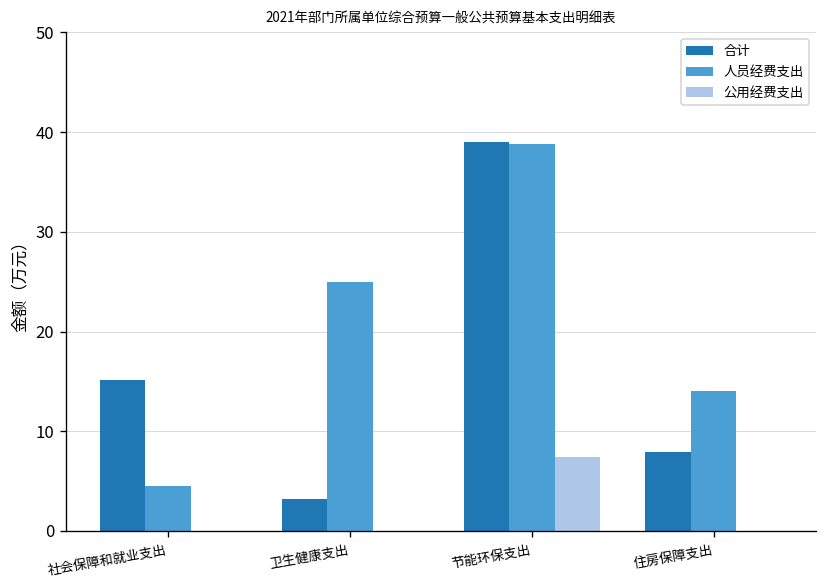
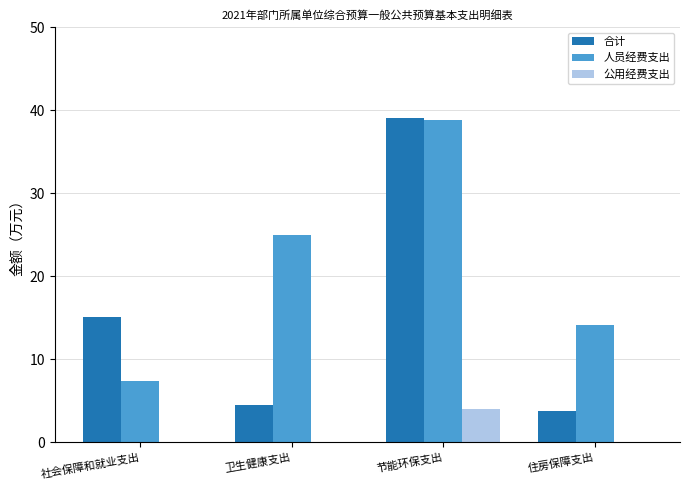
人员经费支出, 社会保障和就业支出: 4 -> 7
合计, 卫生健康支出: 3 -> 4
公用经费支出, 节能环保支出: 7 -> 4
合计, 住房保障支出: 8 -> 4
